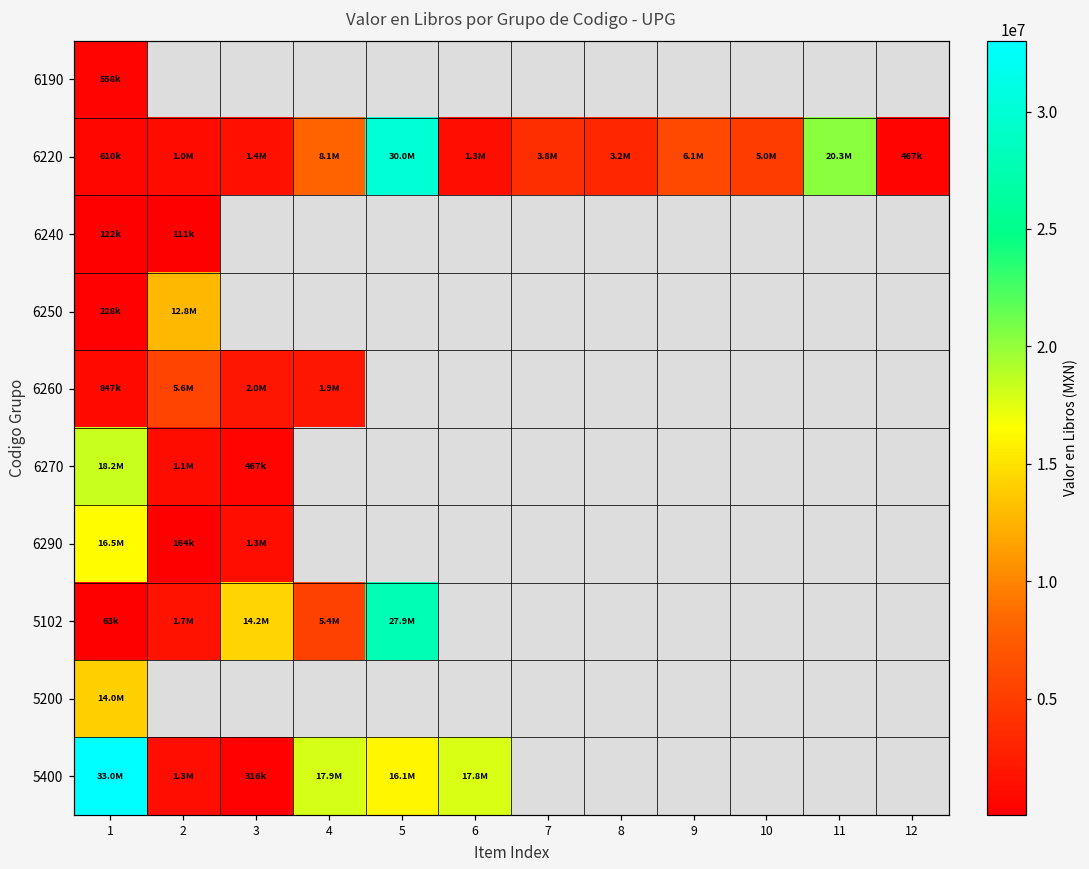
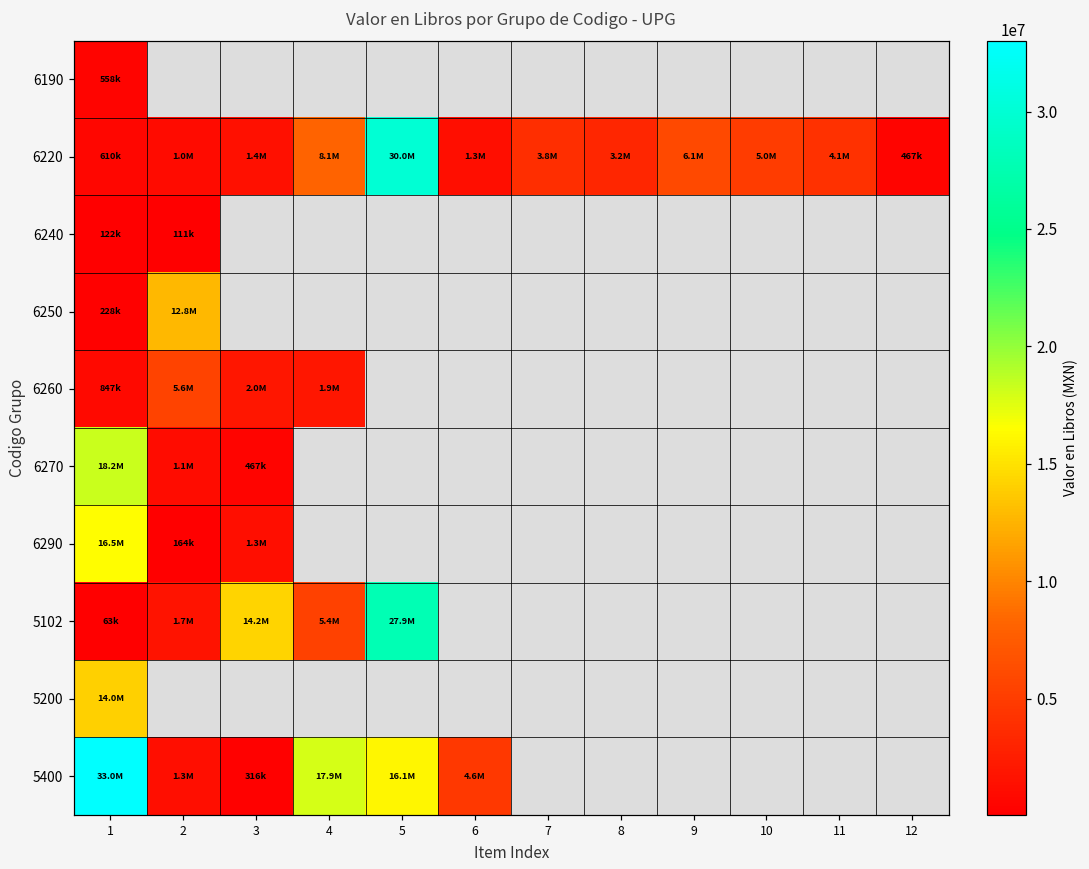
6220, 11: 20.3M -> 4.1M
5400, 6: 17.8M -> 4.6M
